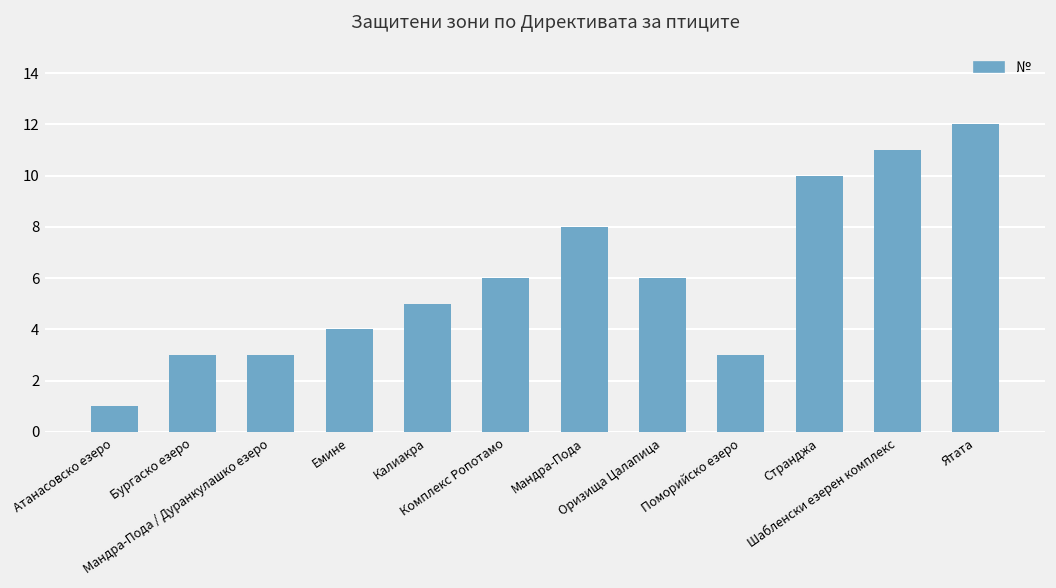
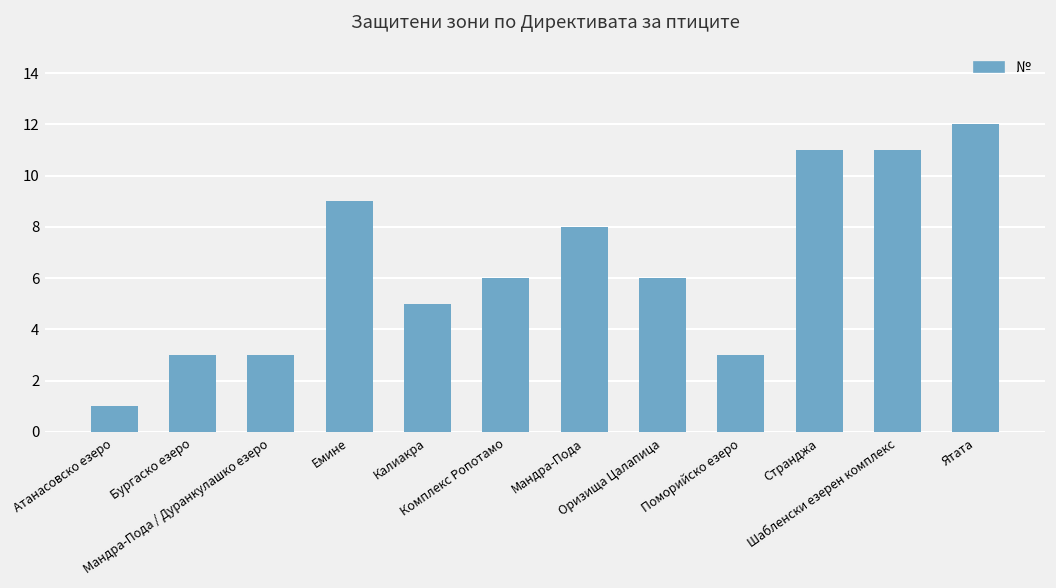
Емине: 4 -> 9
Странджа: 10 -> 11
